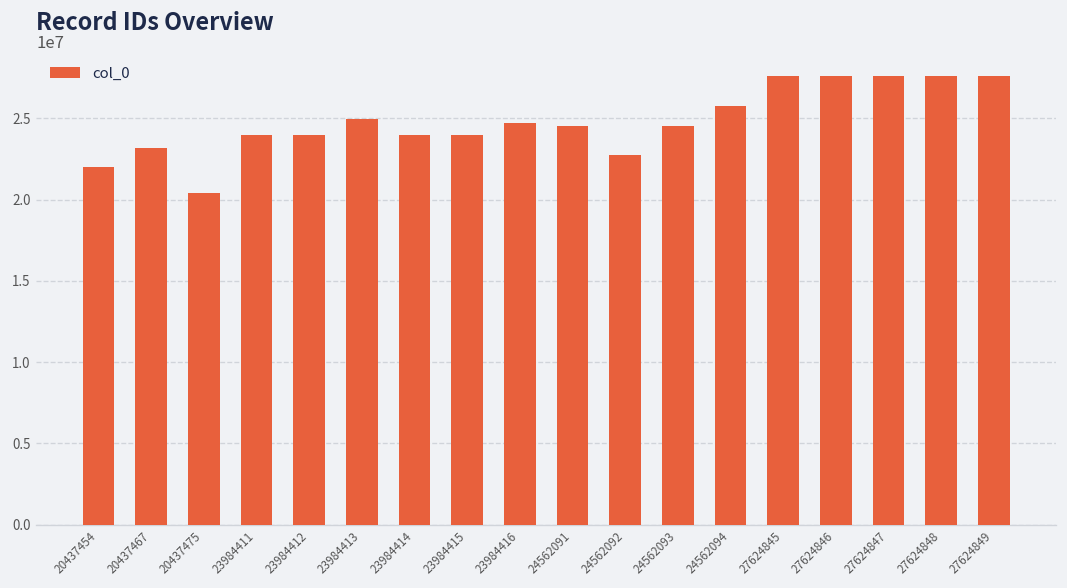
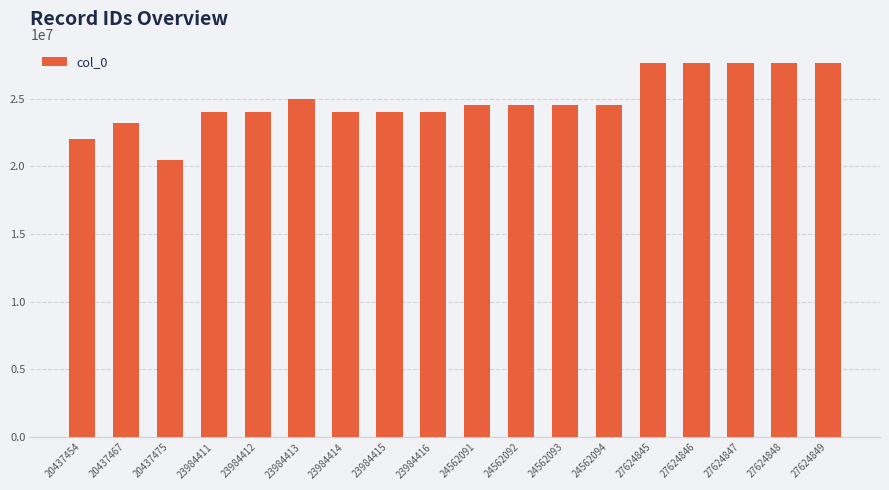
23984416: 24700000 -> 24000000
24562092: 22800000 -> 24600000
24562094: 25800000 -> 24600000
